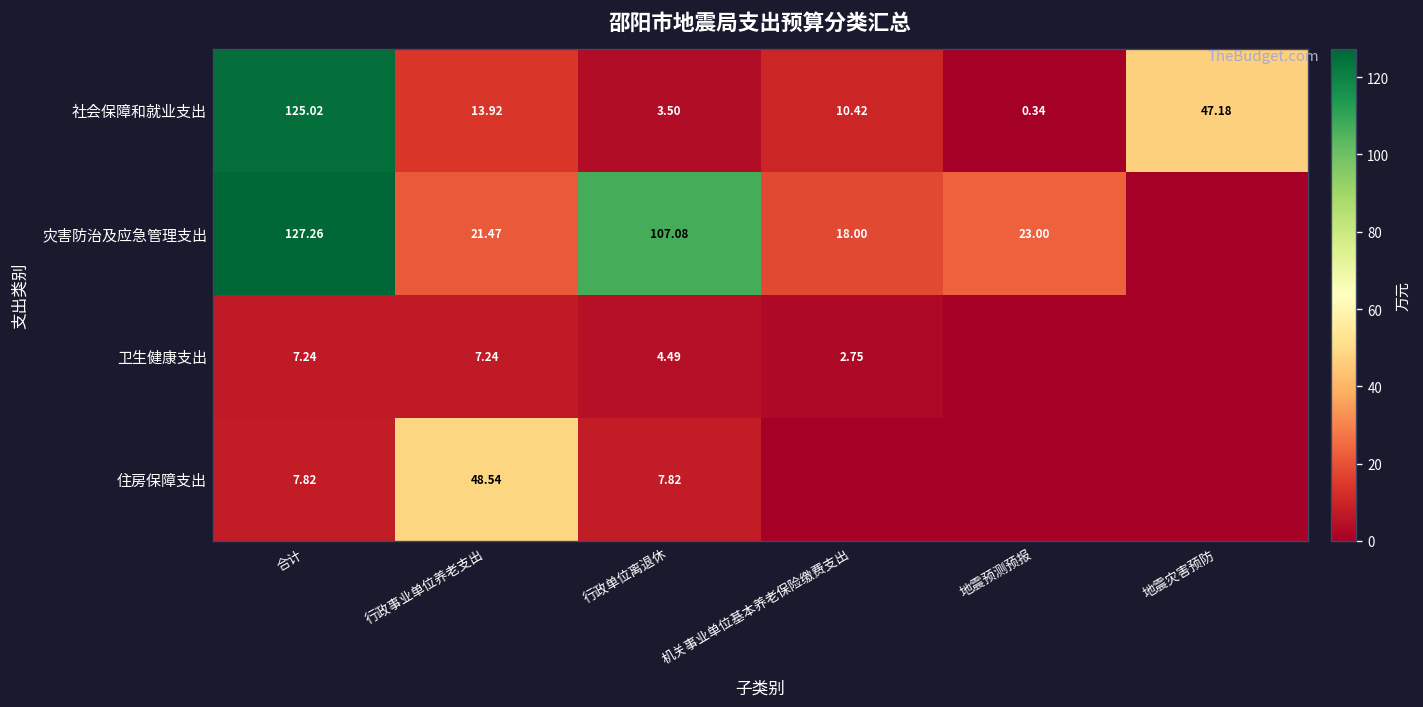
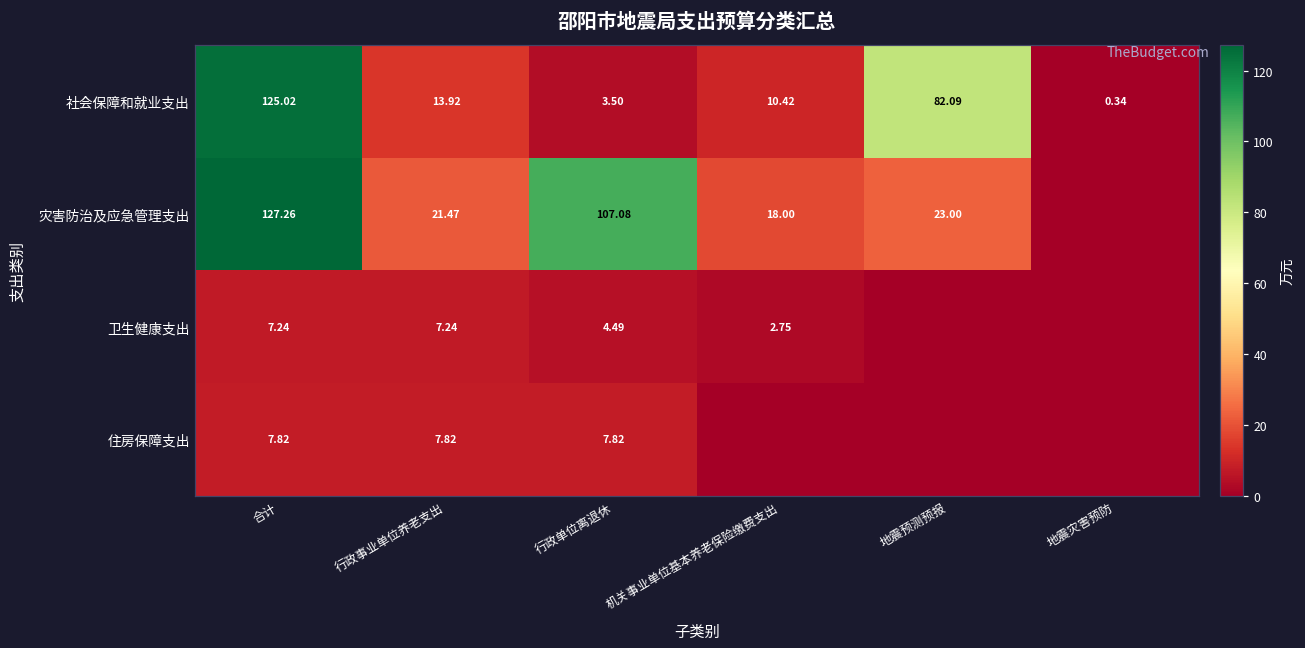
社会保障和就业支出, 地震预测预报: 0.34 -> 82.09
社会保障和就业支出, 地震灾害预防: 47.18 -> 0.34
住房保障支出, 行政事业单位养老支出: 48.54 -> 7.82
